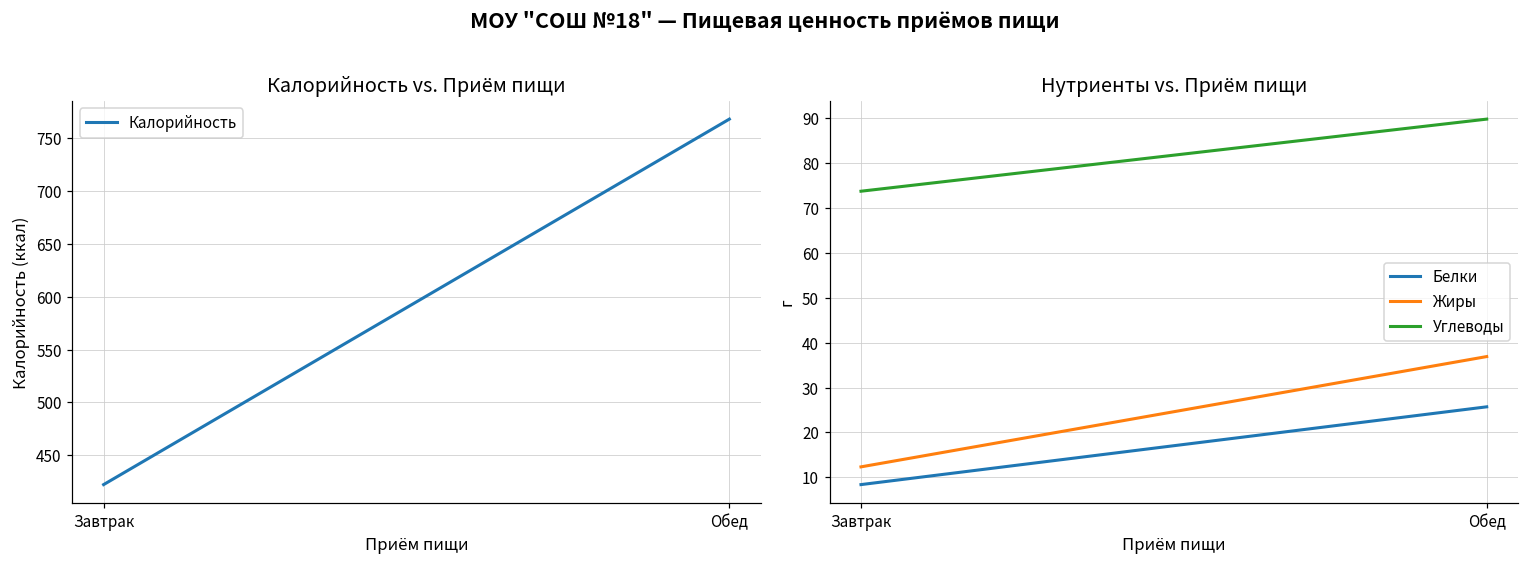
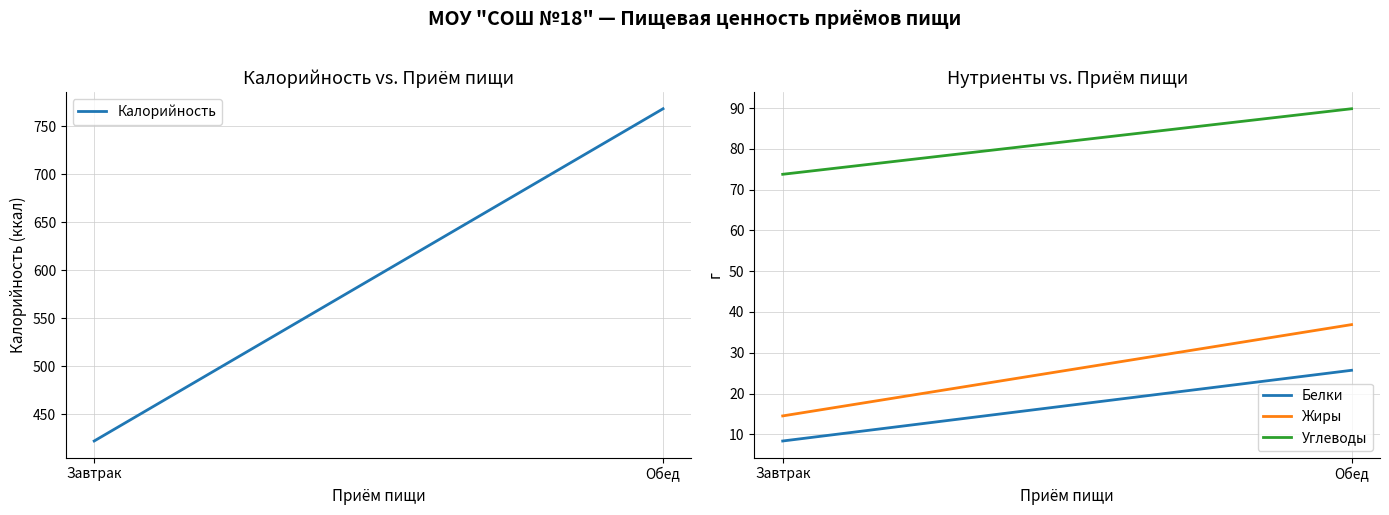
Нутриенты vs. Приём пищи, Жиры, Завтрак: 12 -> 15
